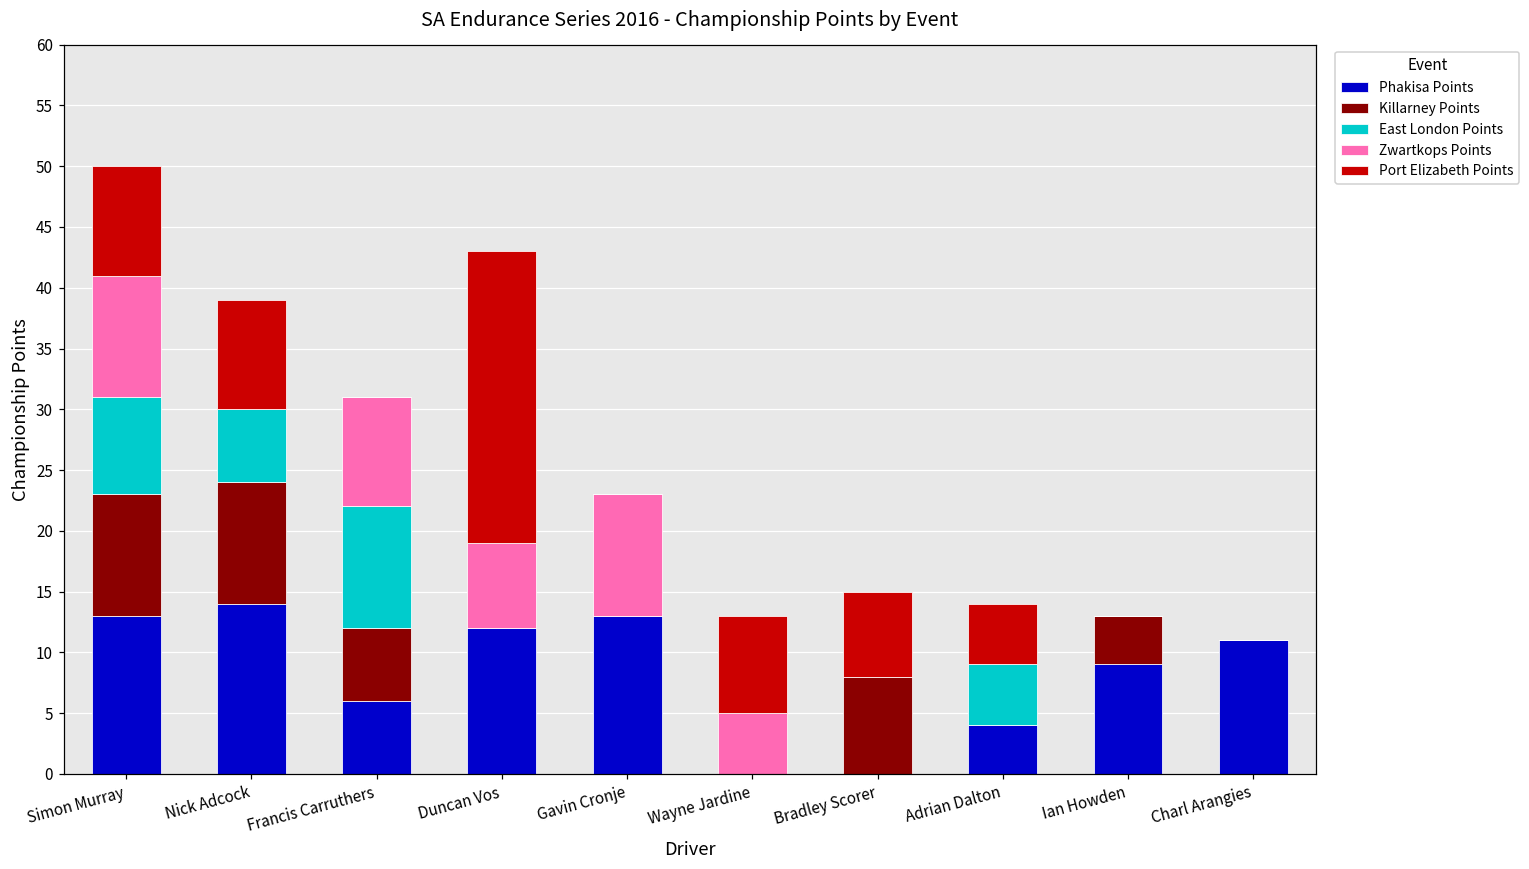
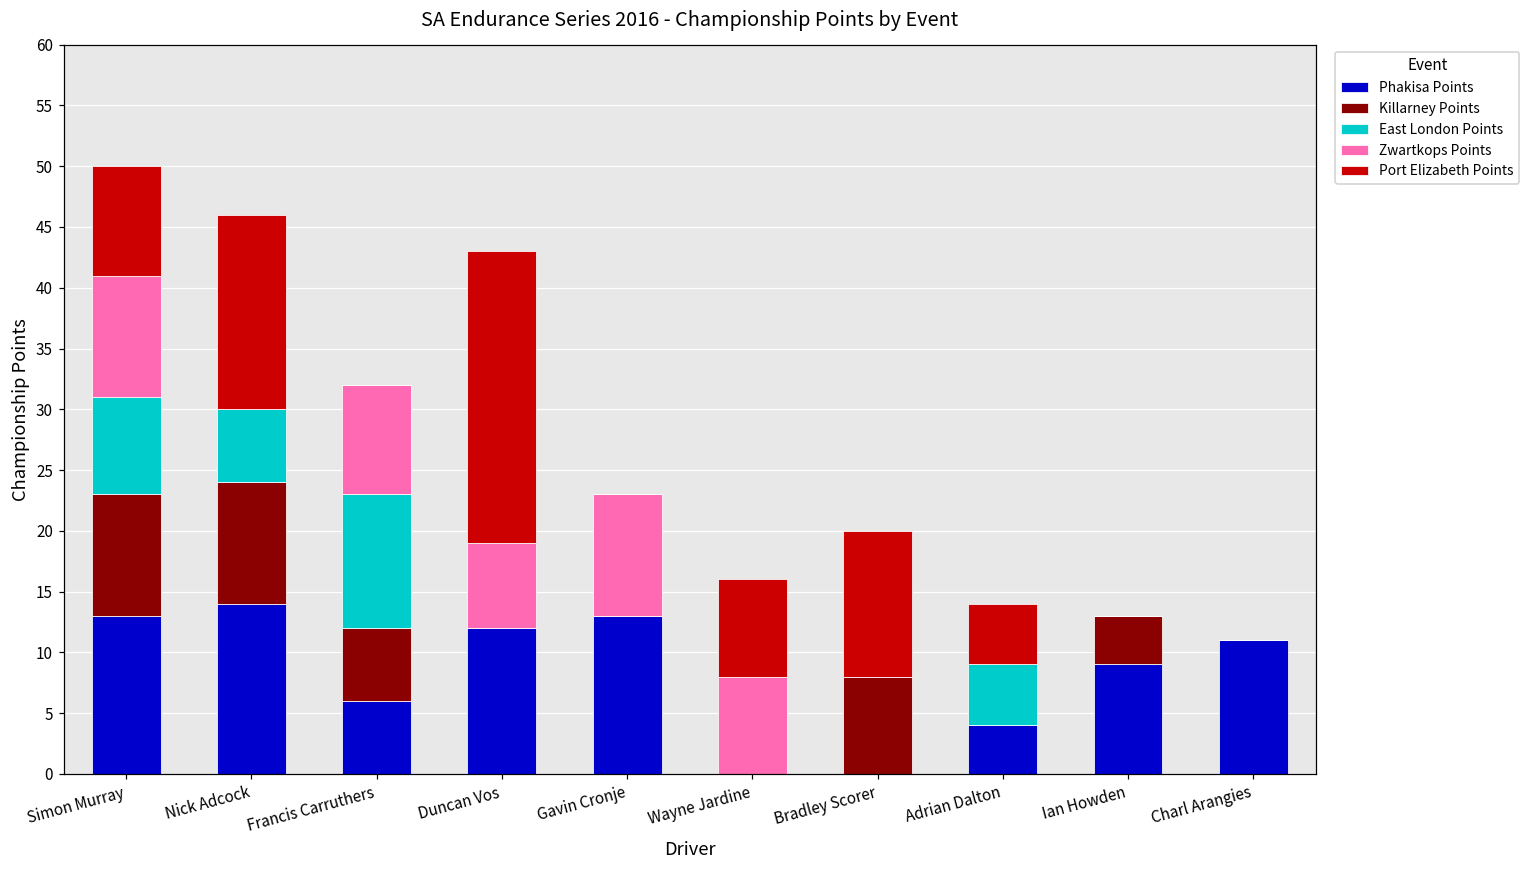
Port Elizabeth Points, Nick Adcock: 9 -> 16
East London Points, Francis Carruthers: 10 -> 11
Zwartkops Points, Wayne Jardine: 5 -> 8
Port Elizabeth Points, Bradley Scorer: 7 -> 12
